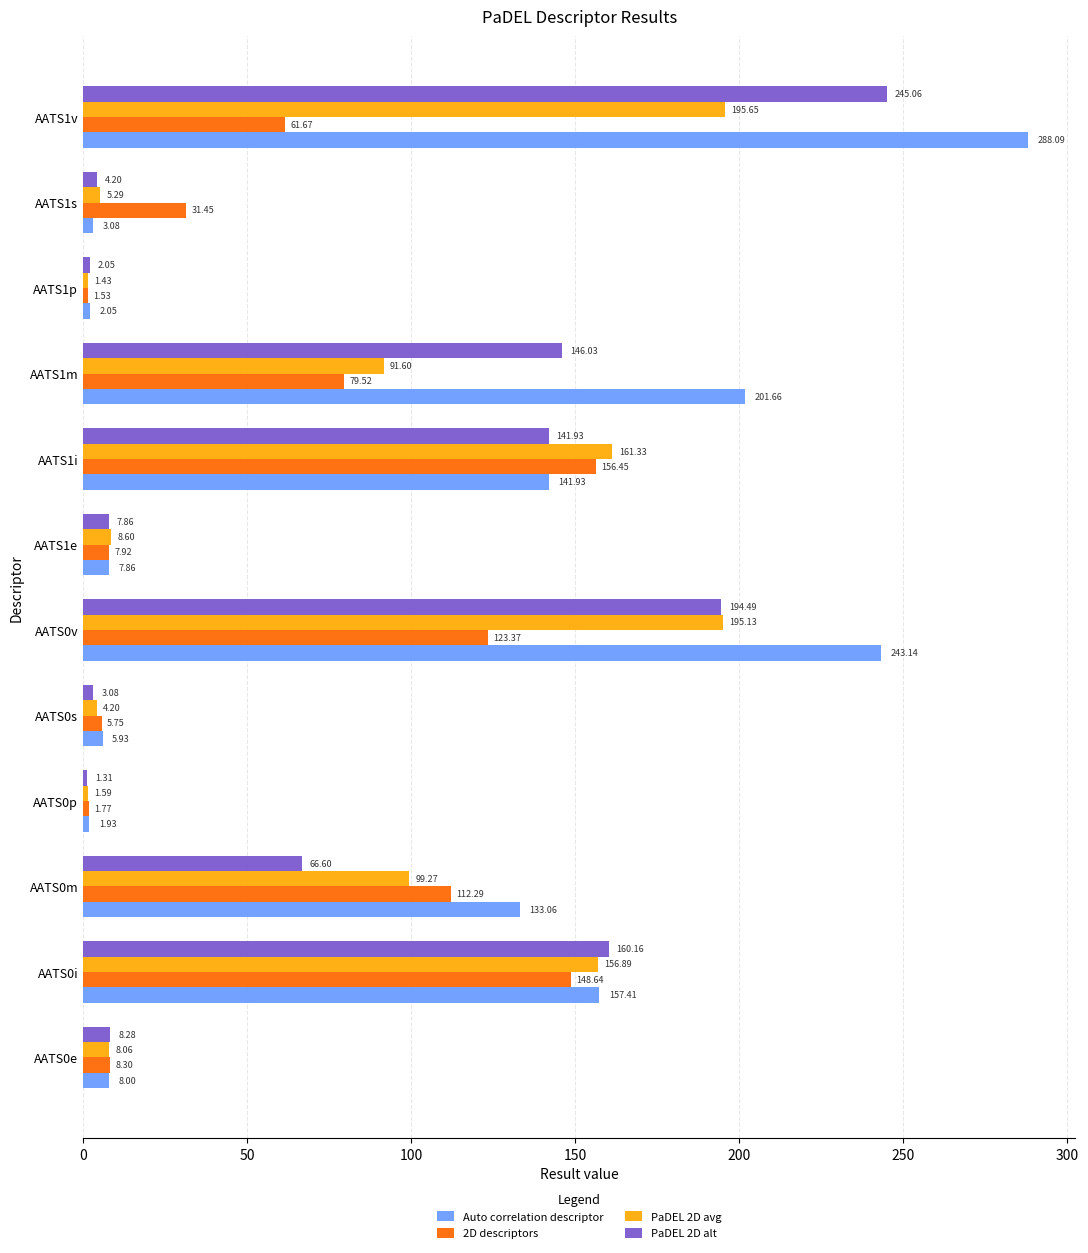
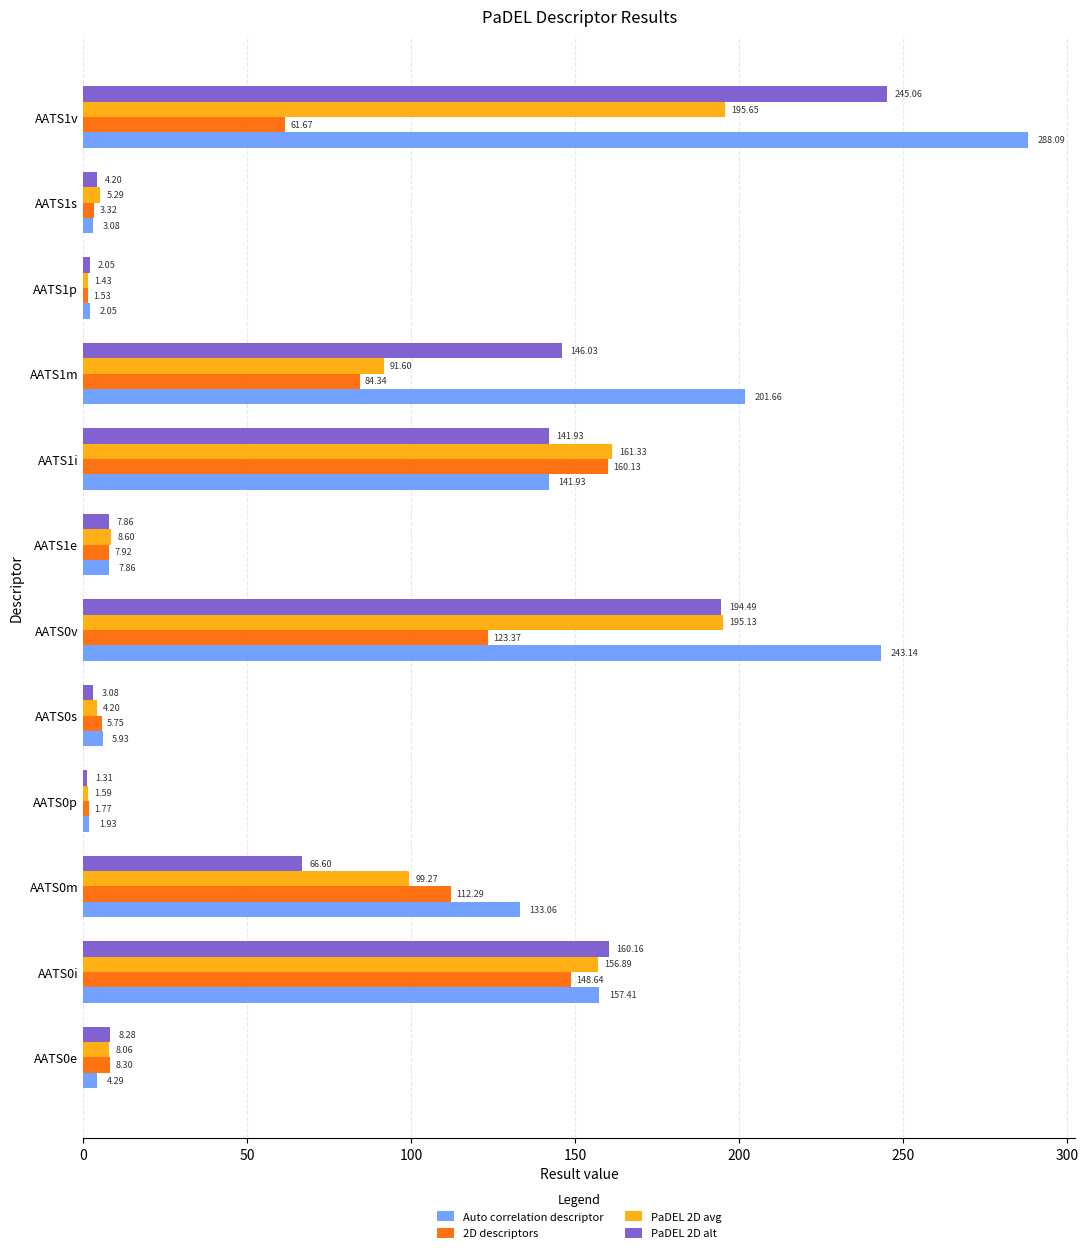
2D descriptors, AATS1s: 31.45 -> 3.32
2D descriptors, AATS1m: 79.52 -> 84.34
2D descriptors, AATS1i: 156.45 -> 160.13
Auto correlation descriptor, AATS0e: 8.00 -> 4.29
